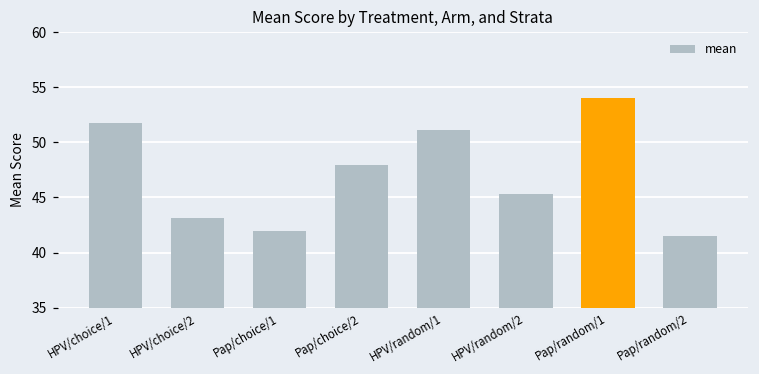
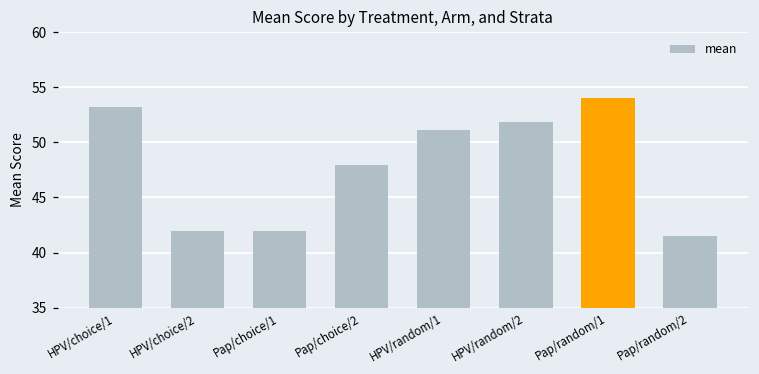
HPV/choice/1: 51.7 -> 53.2
HPV/choice/2: 43.1 -> 42.0
HPV/random/2: 45.3 -> 51.9
